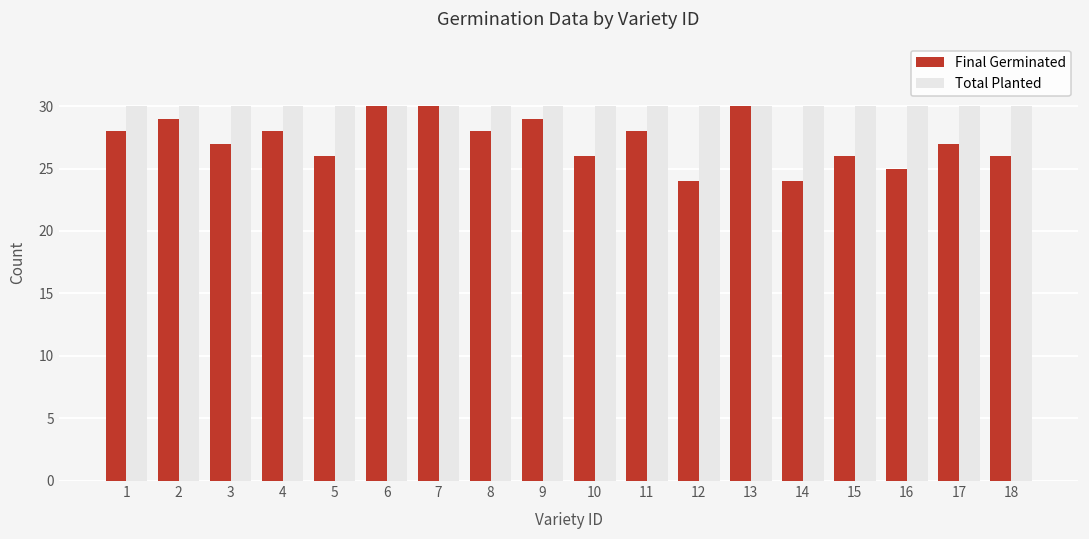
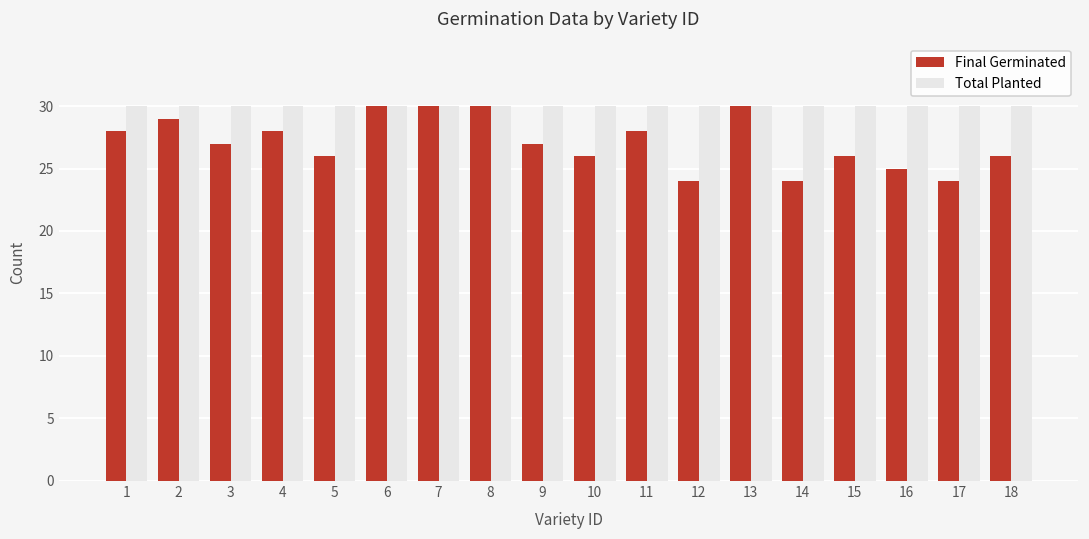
Final Germinated, 8: 28 -> 30
Final Germinated, 9: 29 -> 27
Final Germinated, 17: 27 -> 24
